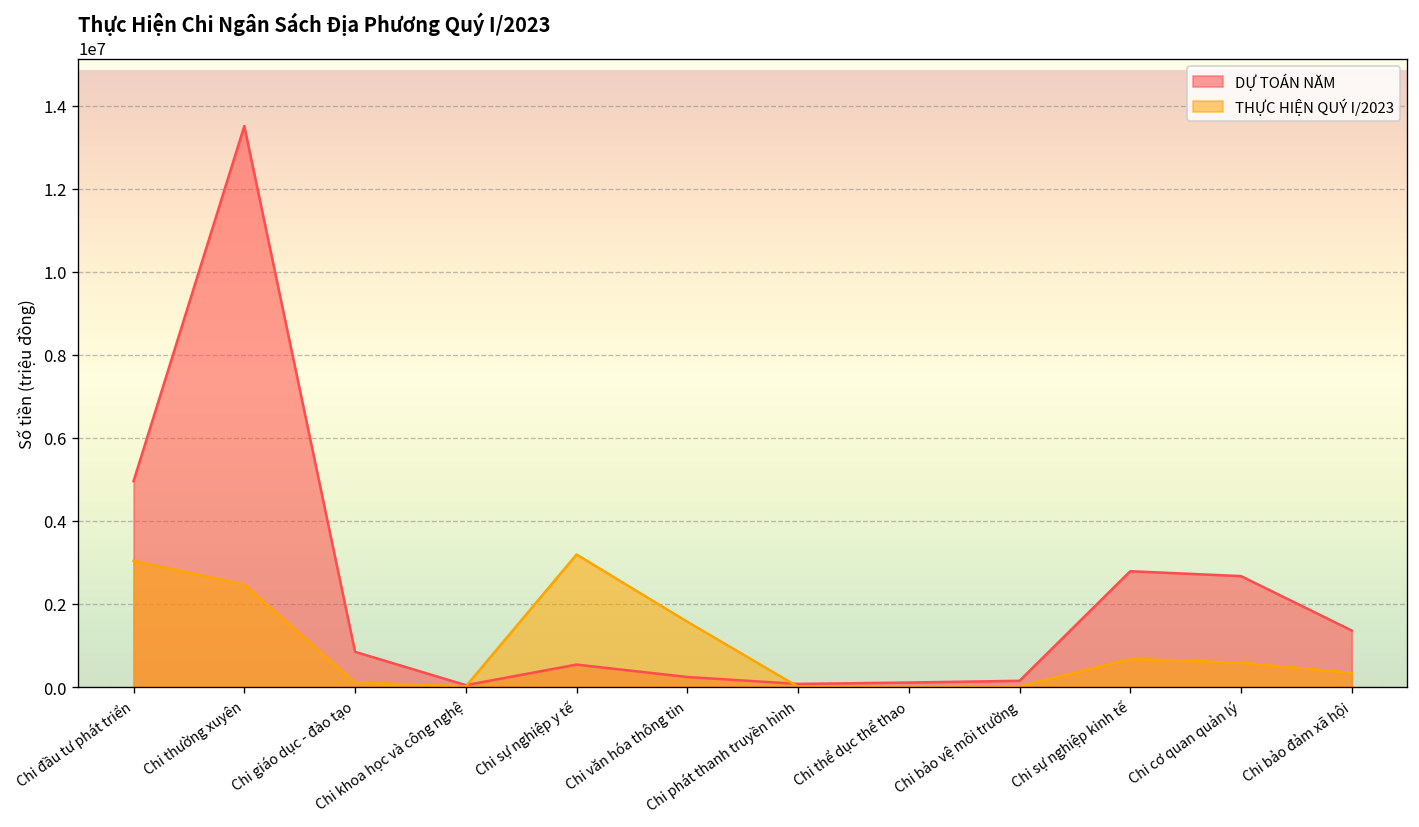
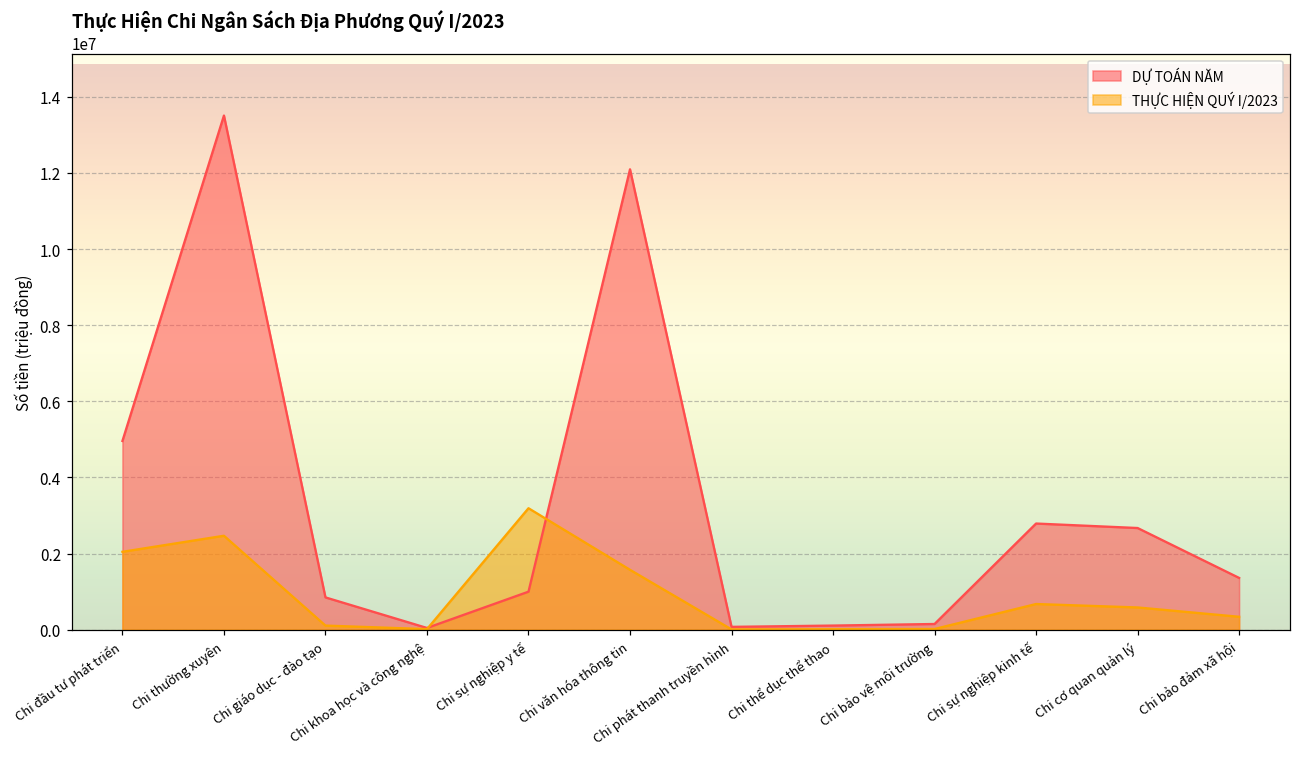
THỰC HIỆN QUÝ I/2023, Chi đầu tư phát triển: 3000000 -> 2000000
DỰ TOÁN NĂM, Chi sự nghiệp y tế: 500000 -> 1000000
DỰ TOÁN NĂM, Chi văn hóa thông tin: 200000 -> 12100000
